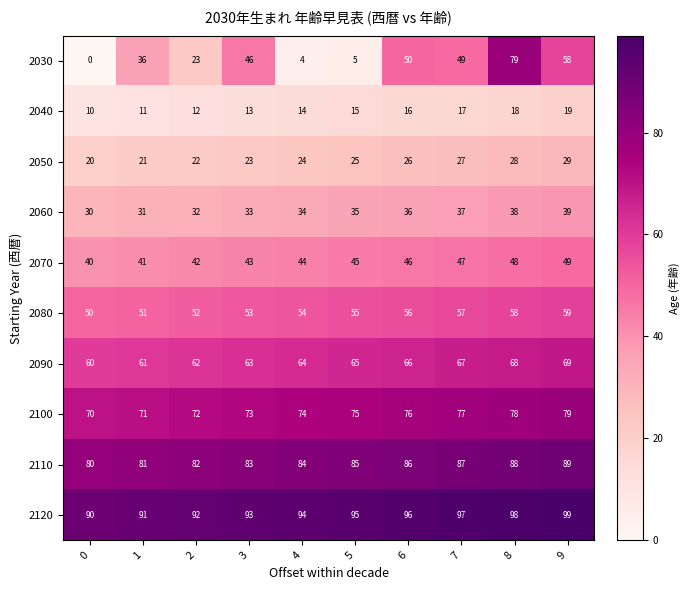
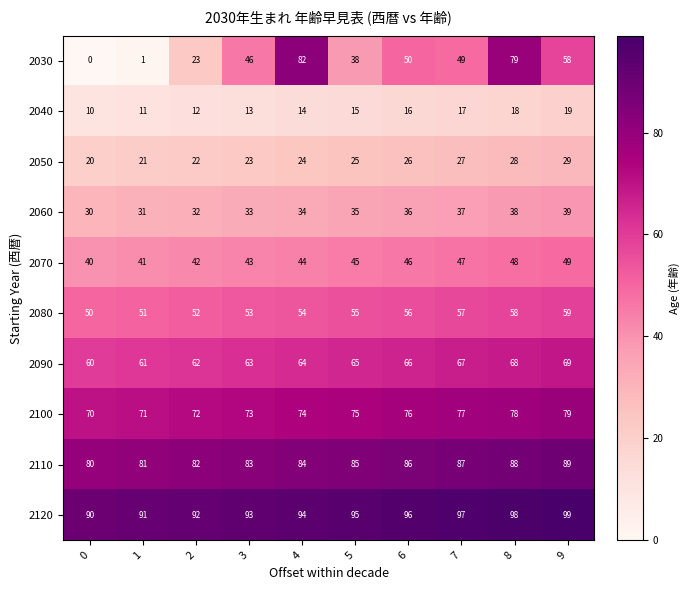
2030, 1: 36 -> 1
2030, 4: 4 -> 82
2030, 5: 5 -> 38
